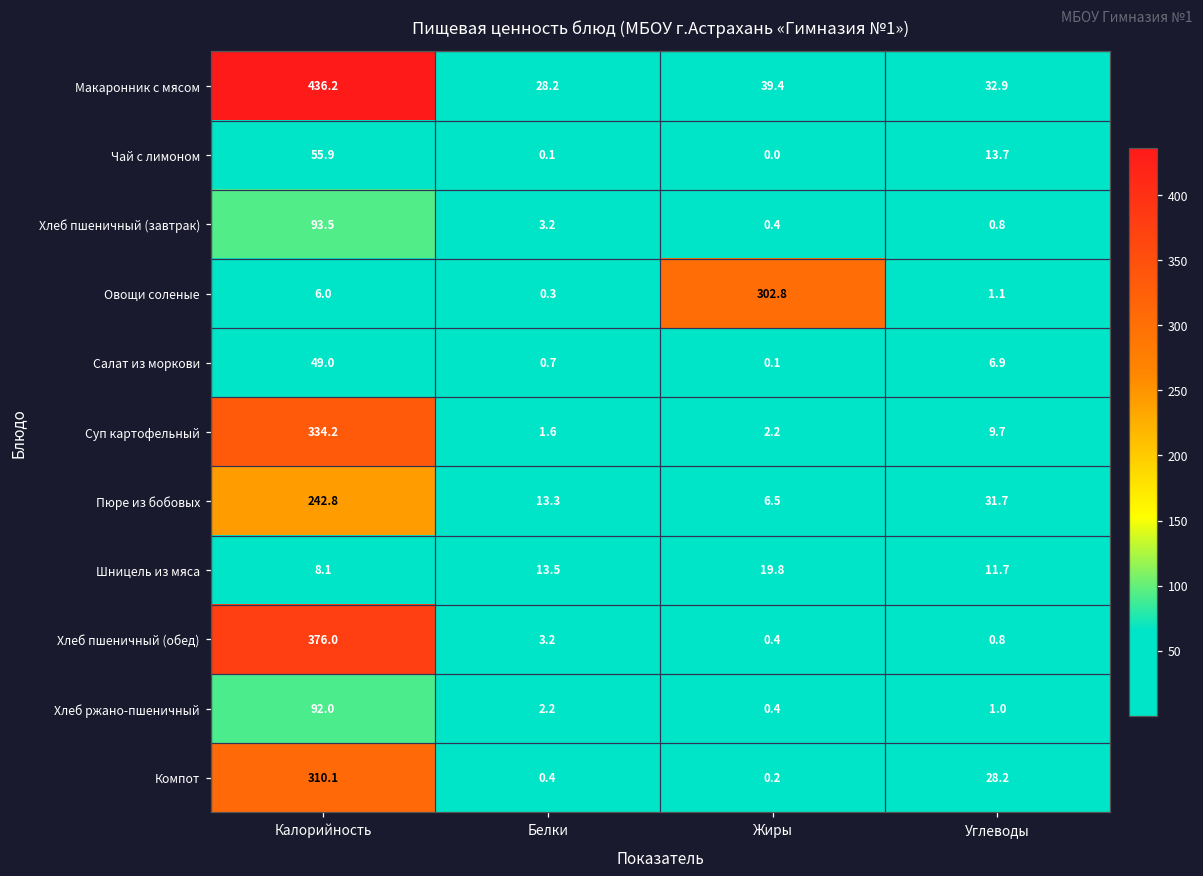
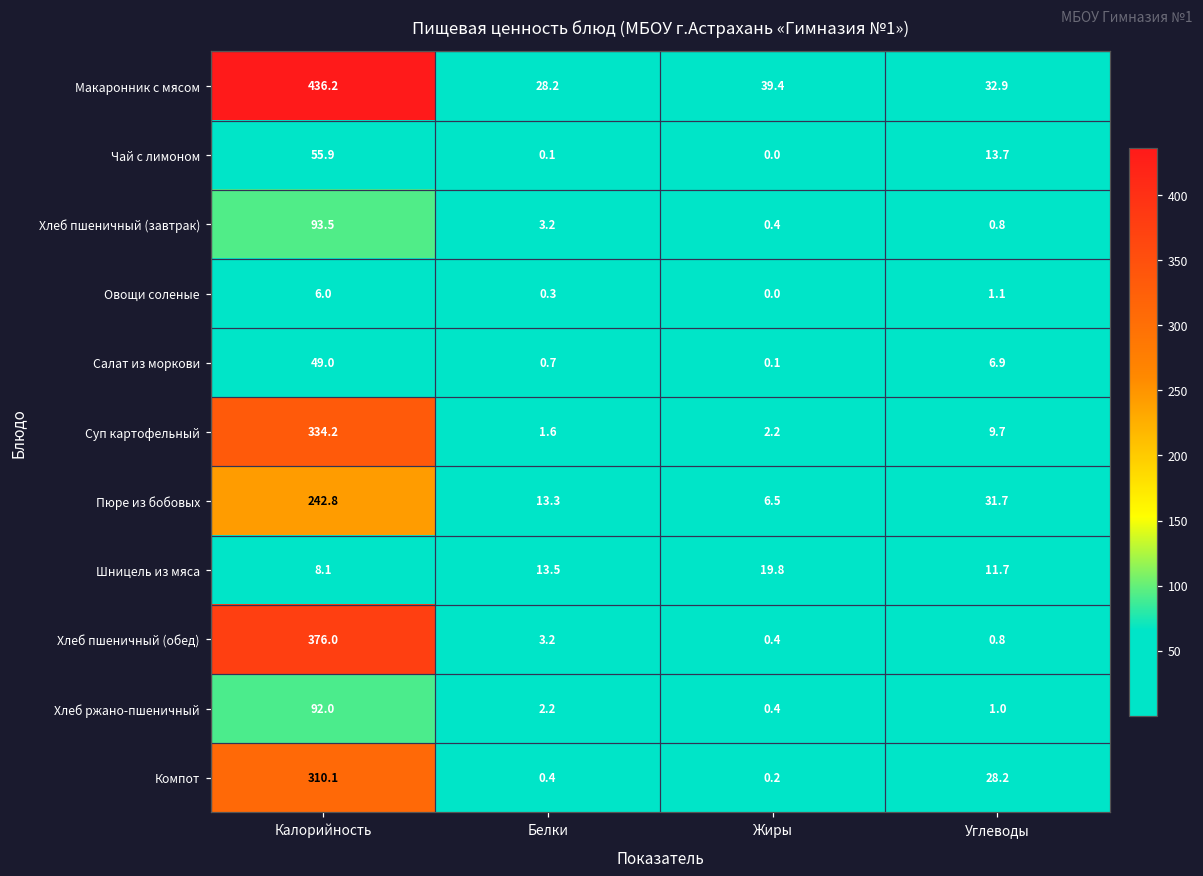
Овощи соленые, Жиры: 302.8 -> 0.0
